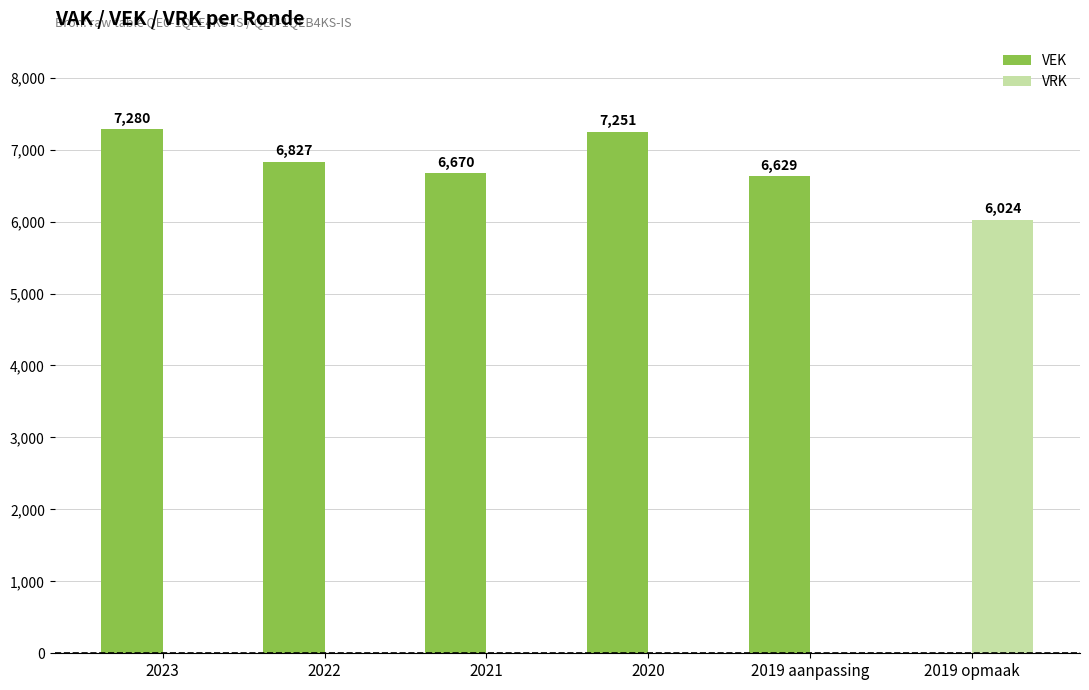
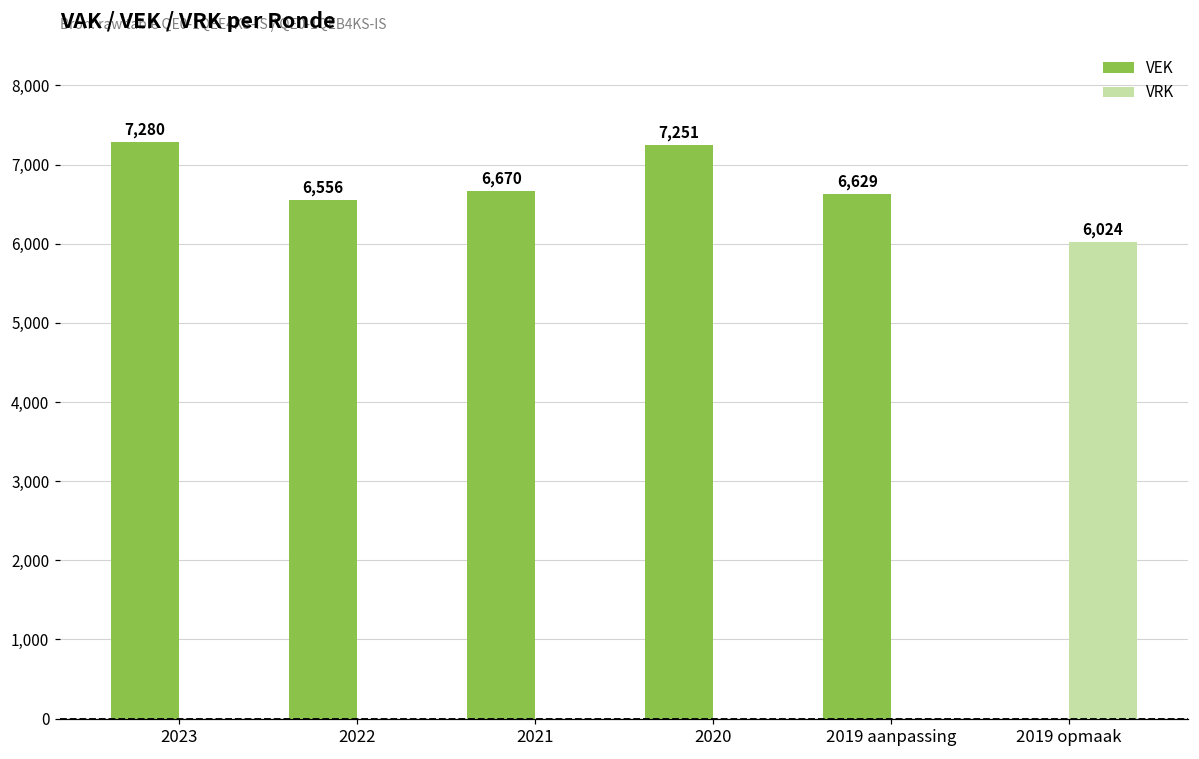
VEK, 2022: 6,827 -> 6,556
